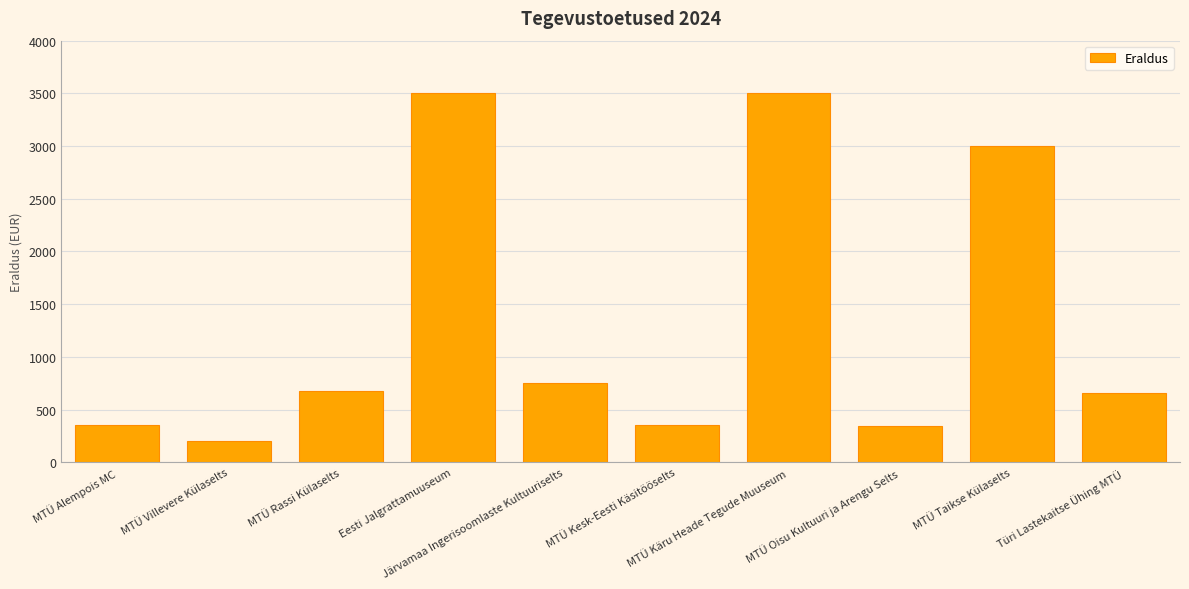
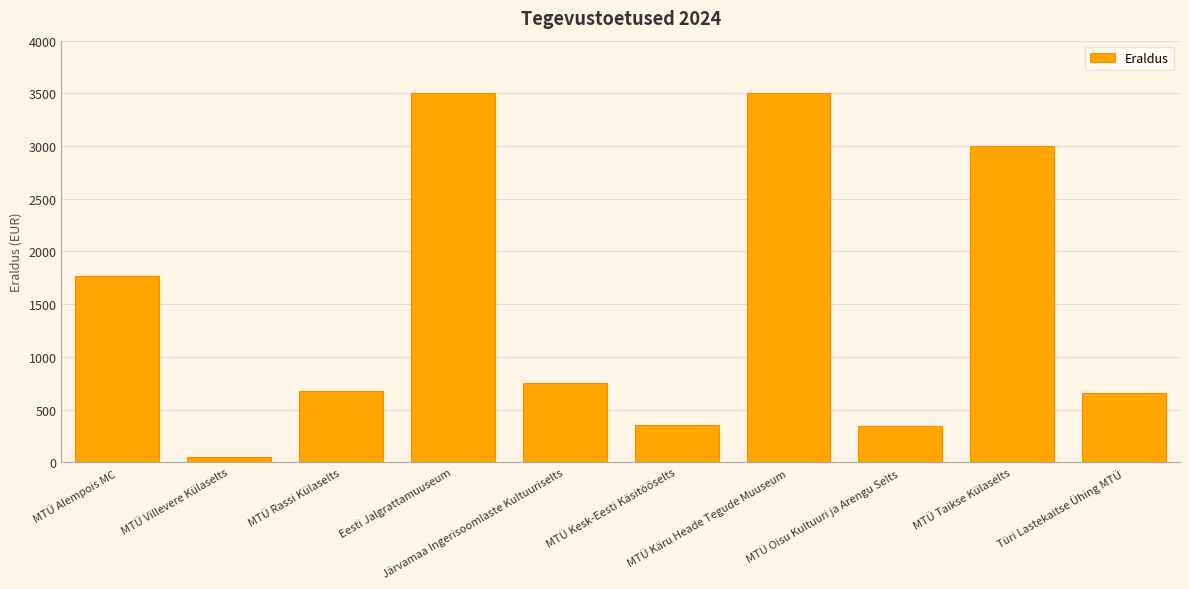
MTÜ Alempois MC: 350 -> 1770
MTÜ Villevere Külaselts: 200 -> 50
